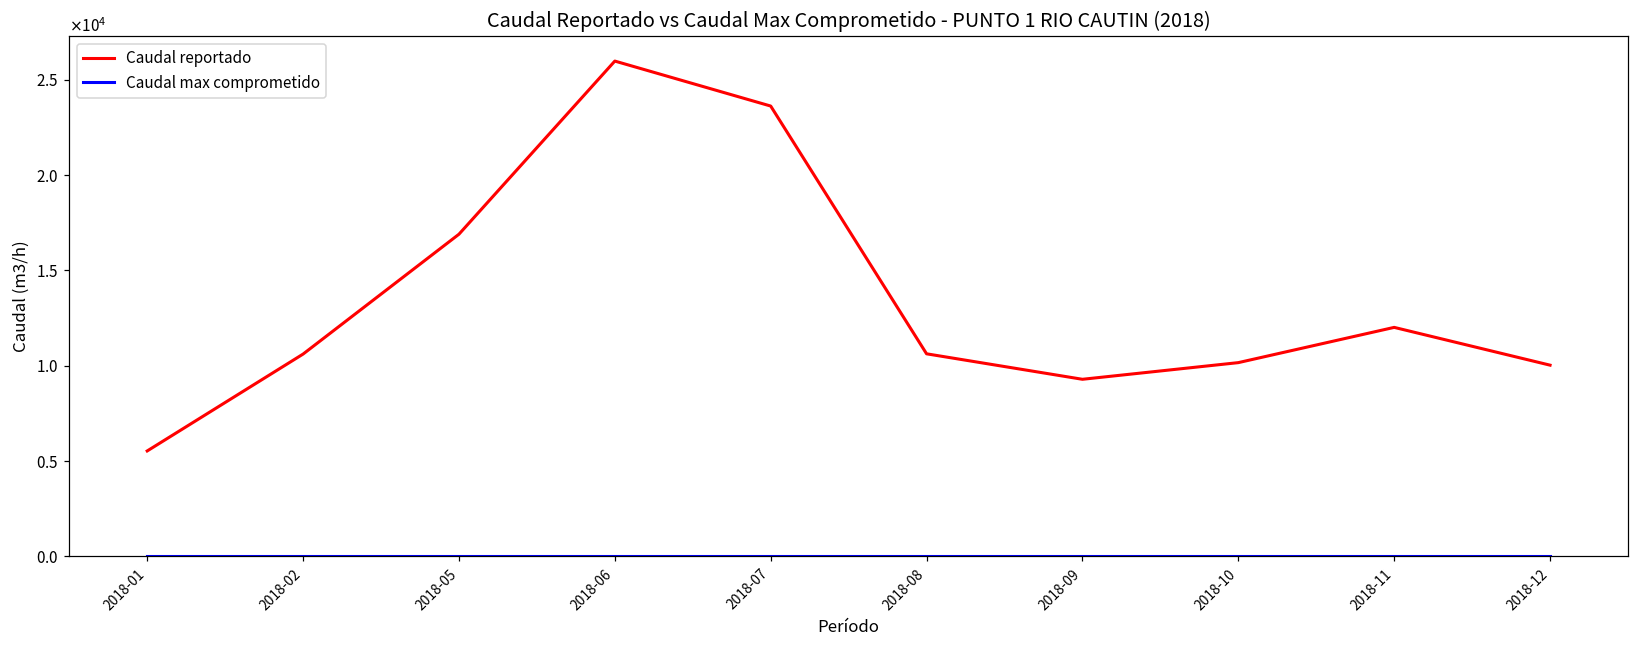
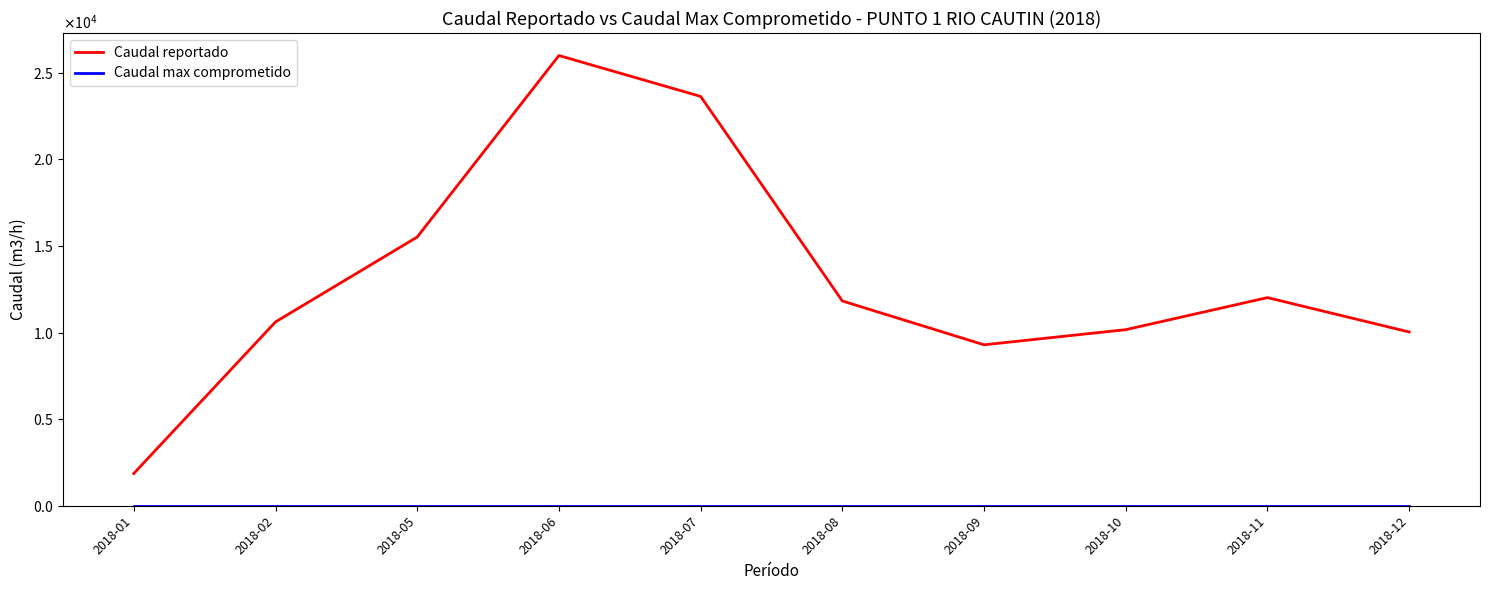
Caudal reportado, 2018-01: 5500 -> 1900
Caudal reportado, 2018-05: 16900 -> 15500
Caudal reportado, 2018-08: 10600 -> 11800
